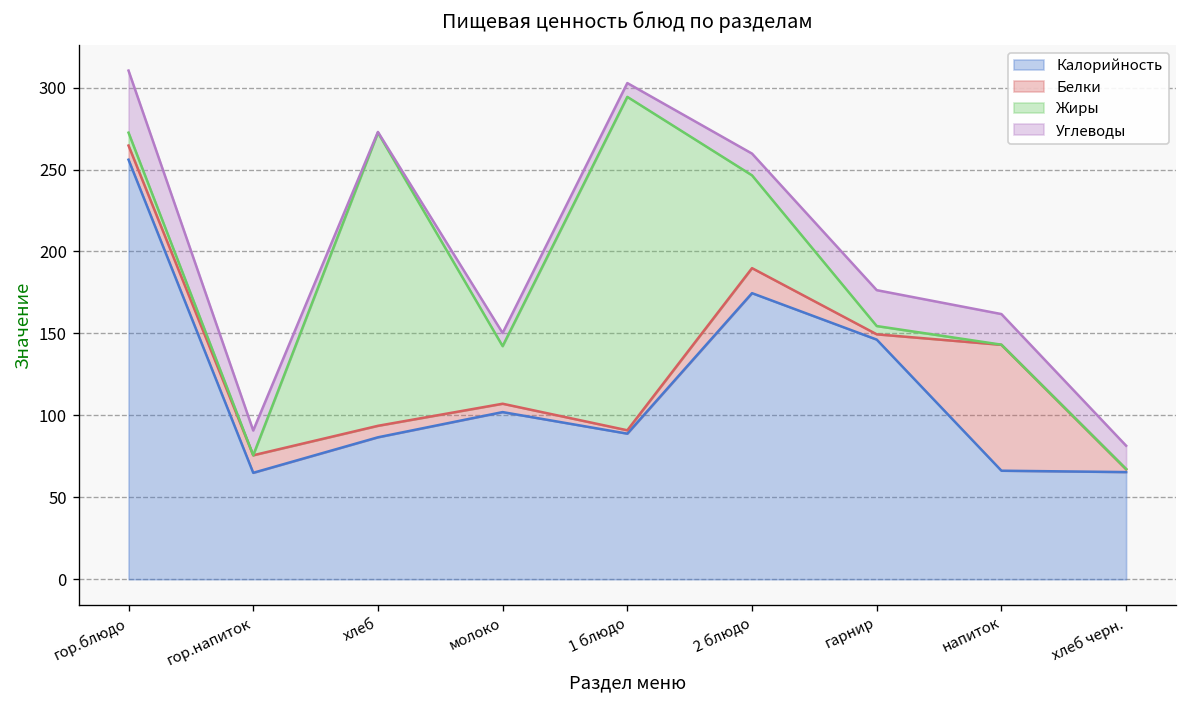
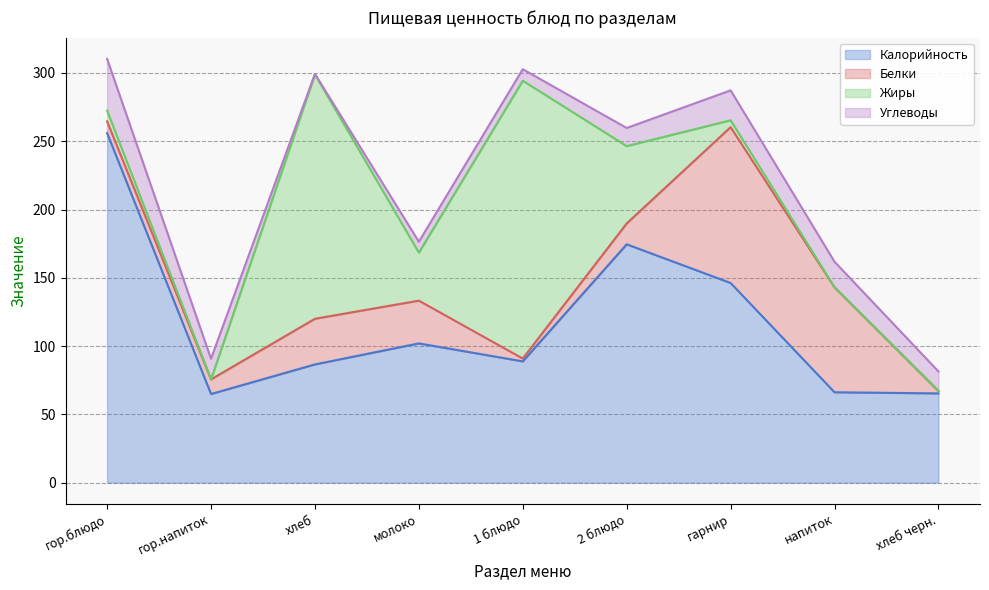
Белки, хлеб: 7 -> 33
Белки, молоко: 5 -> 31
Белки, гарнир: 3 -> 114
